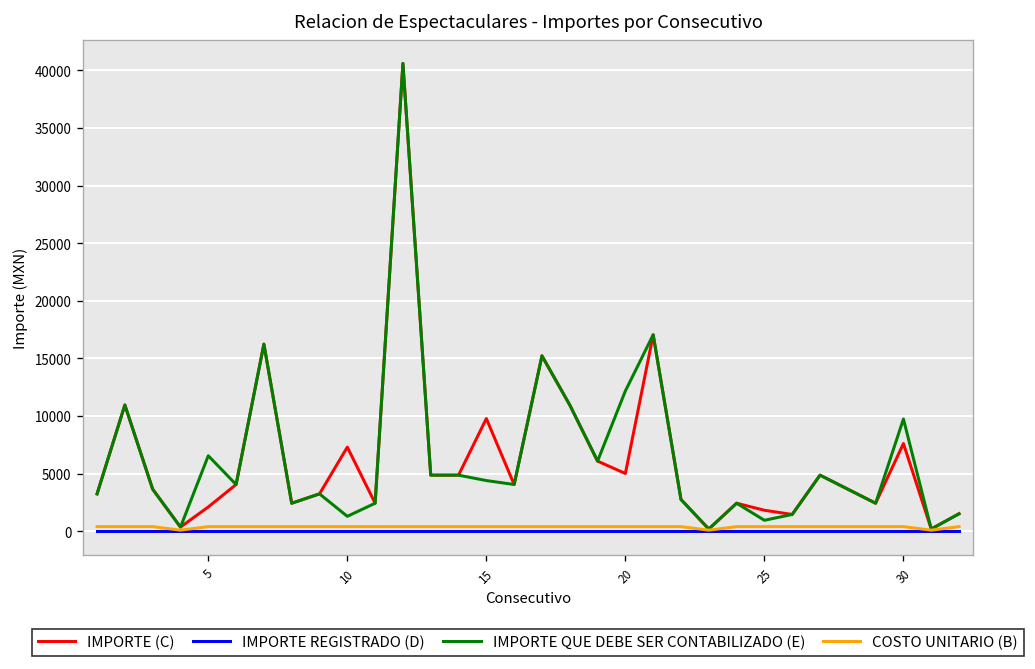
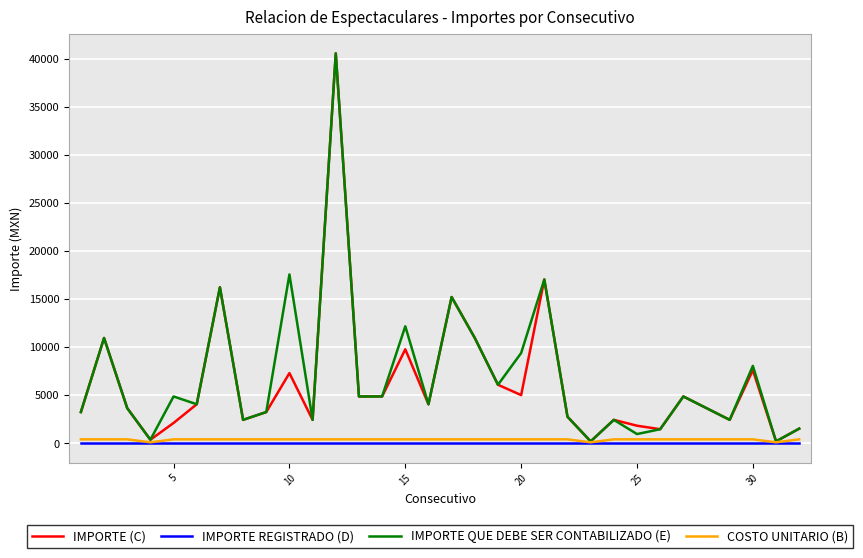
IMPORTE QUE DEBE SER CONTABILIZADO (E), 5: 7000 -> 5000
IMPORTE QUE DEBE SER CONTABILIZADO (E), 10: 1000 -> 18000
IMPORTE QUE DEBE SER CONTABILIZADO (E), 15: 4000 -> 12000
IMPORTE QUE DEBE SER CONTABILIZADO (E), 20: 12000 -> 9000
IMPORTE QUE DEBE SER CONTABILIZADO (E), 30: 10000 -> 8000
